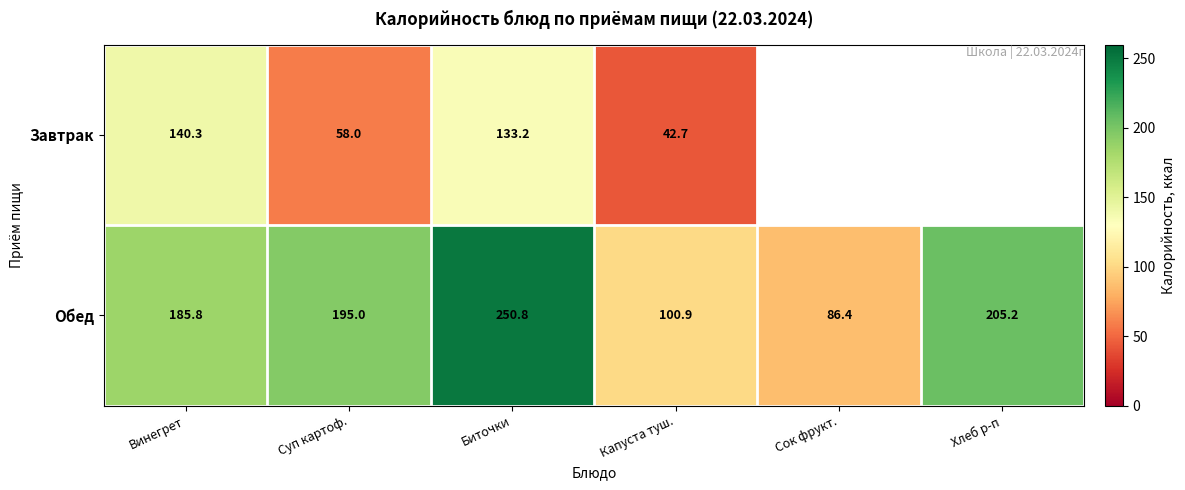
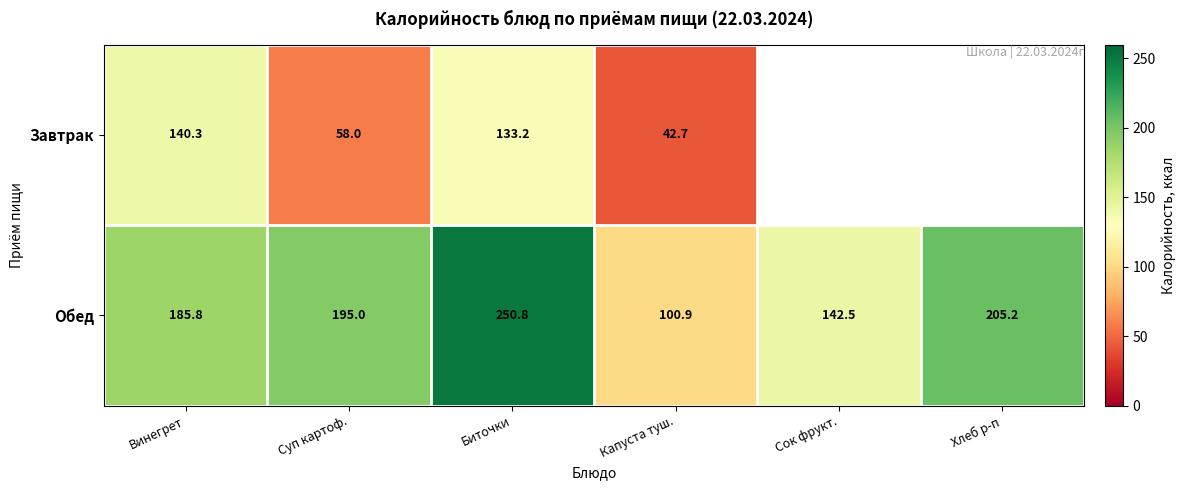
Обед, Сок фрукт.: 86.4 -> 142.5
